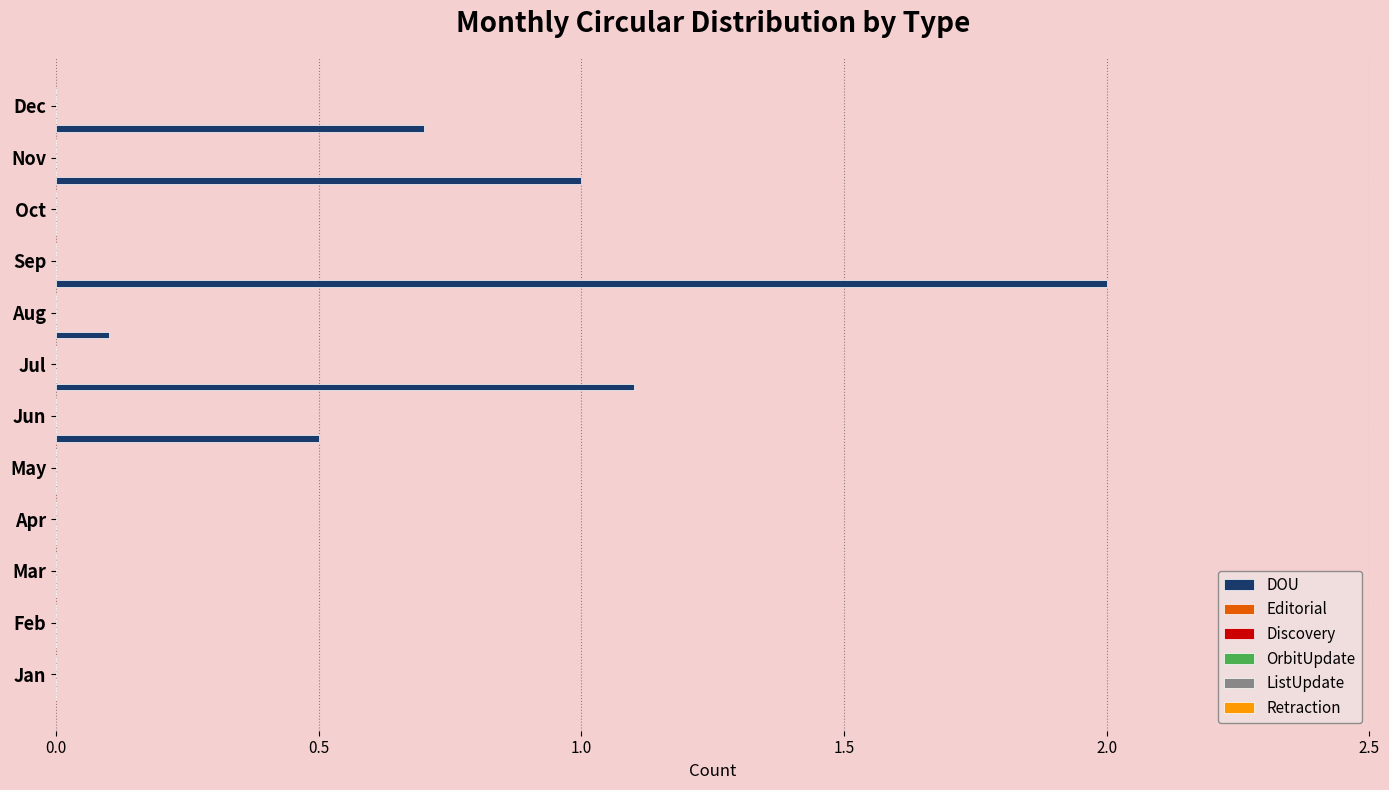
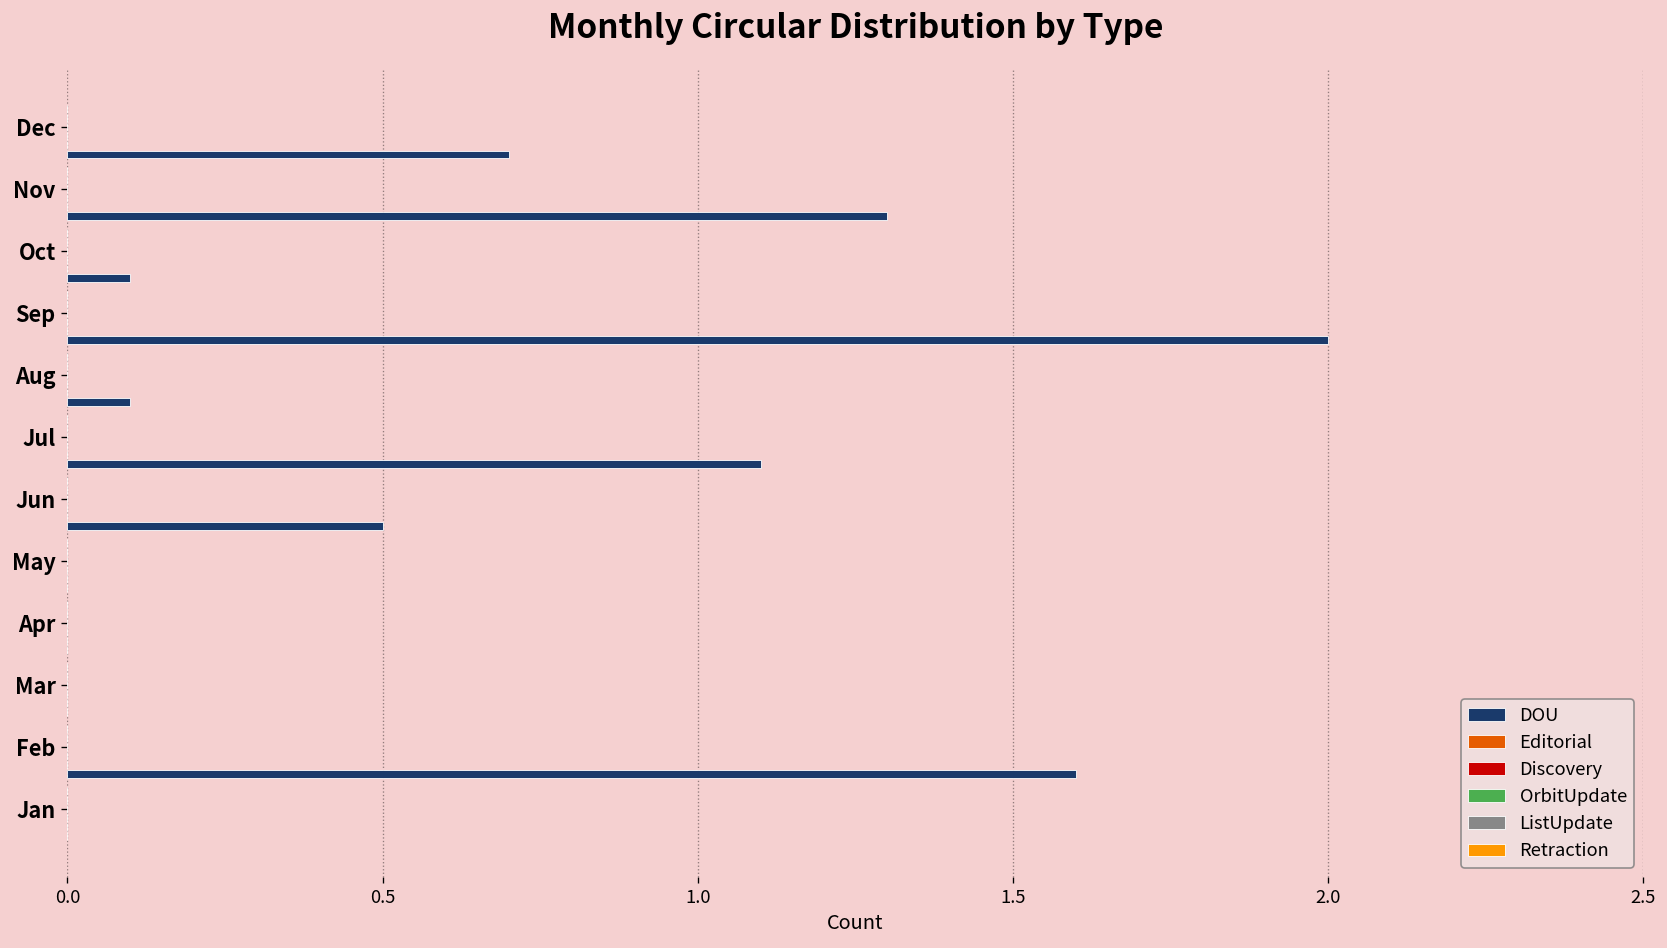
DOU, Nov: 1.0 -> 1.3
DOU, Oct: 0.0 -> 0.1
DOU, Feb: 0.0 -> 1.6
